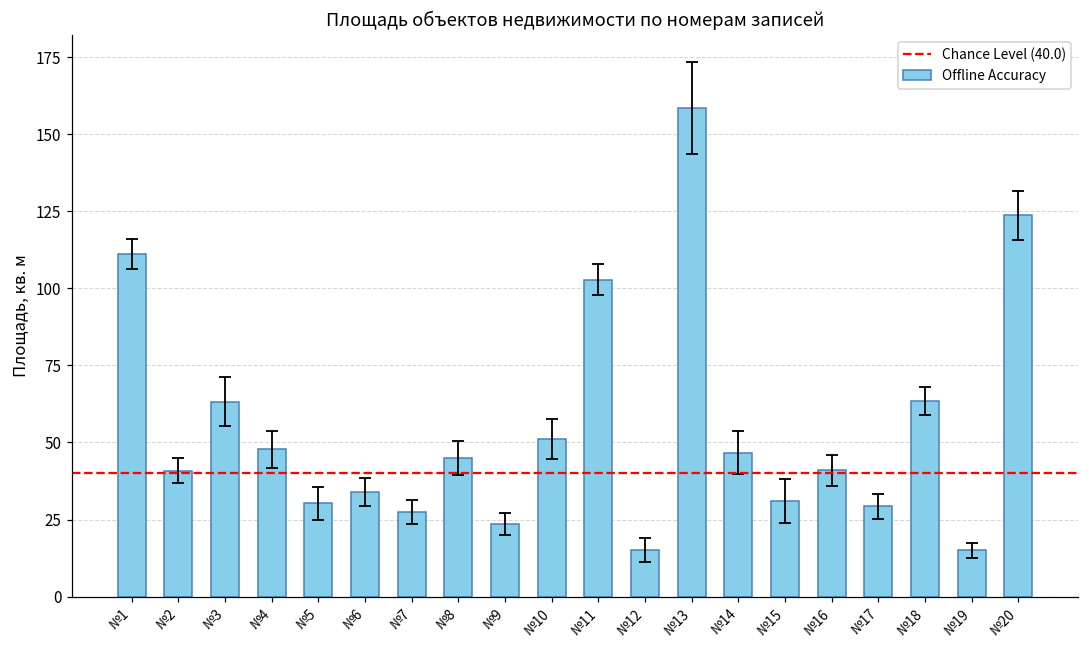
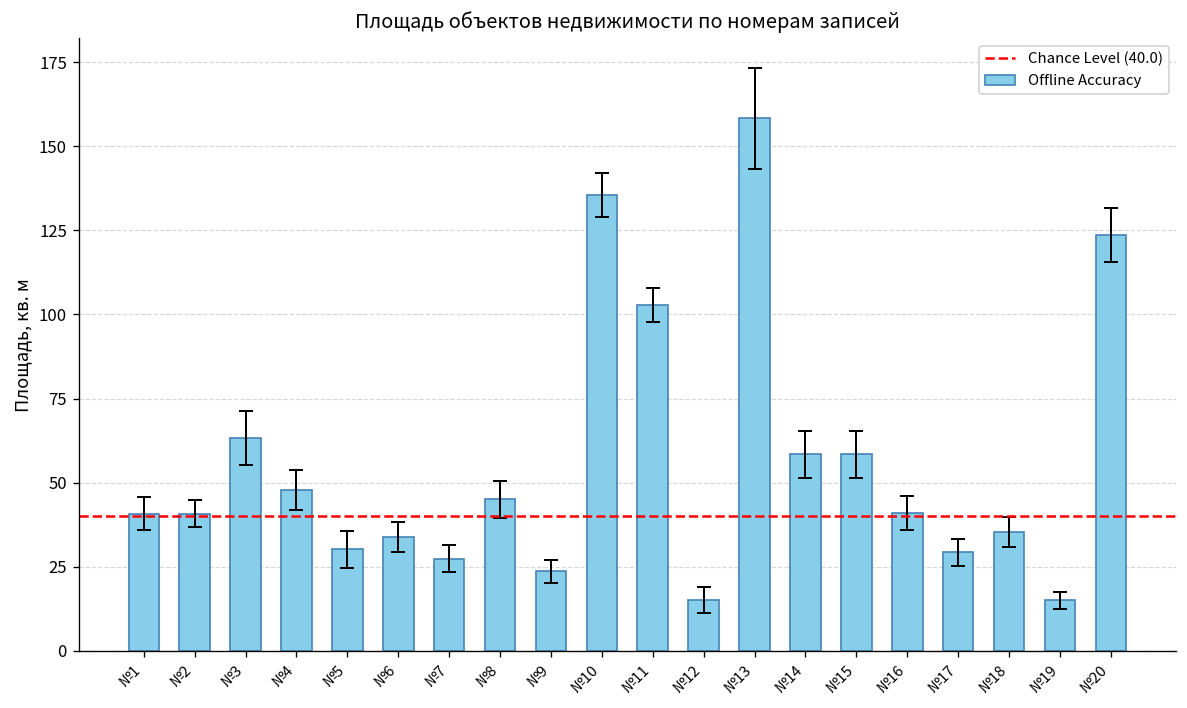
Offline Accuracy, №1: 111 -> 41
Offline Accuracy, №10: 51 -> 136
Offline Accuracy, №14: 47 -> 58
Offline Accuracy, №15: 31 -> 58
Offline Accuracy, №18: 63 -> 35
